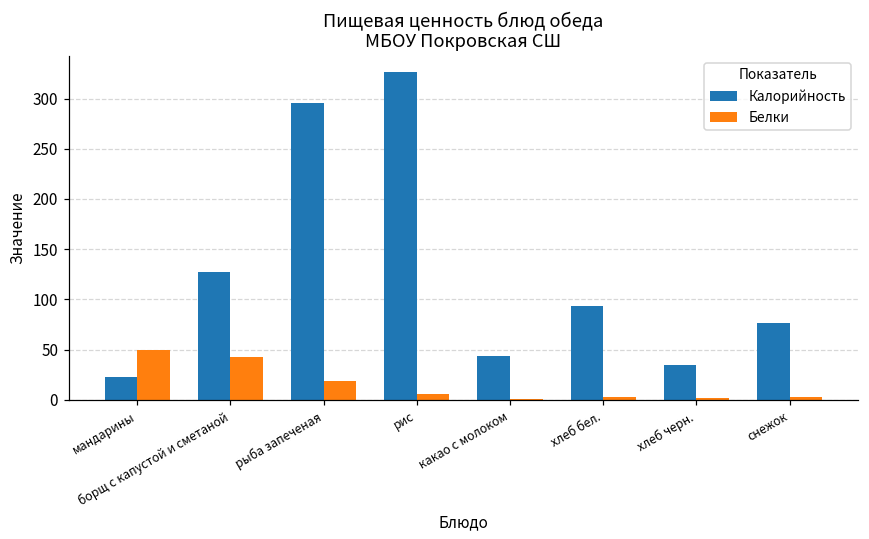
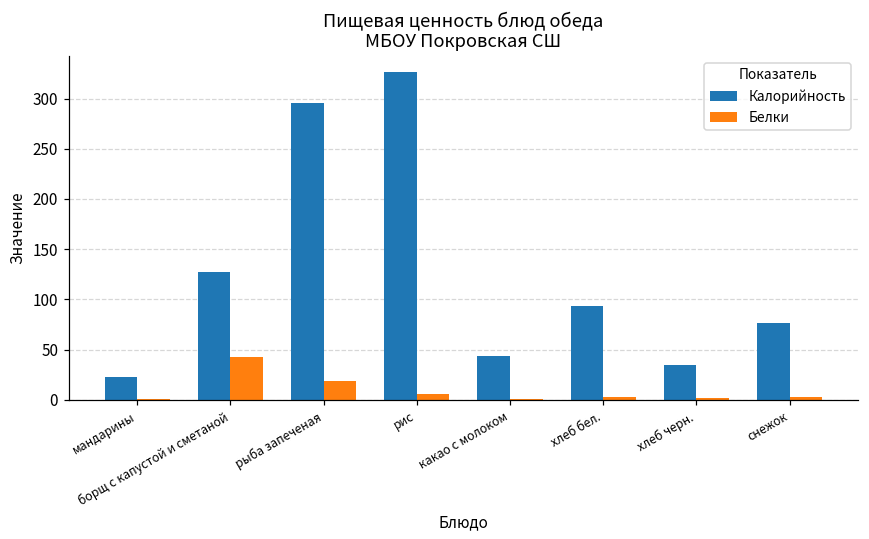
Белки, мандарины: 50 -> 0
